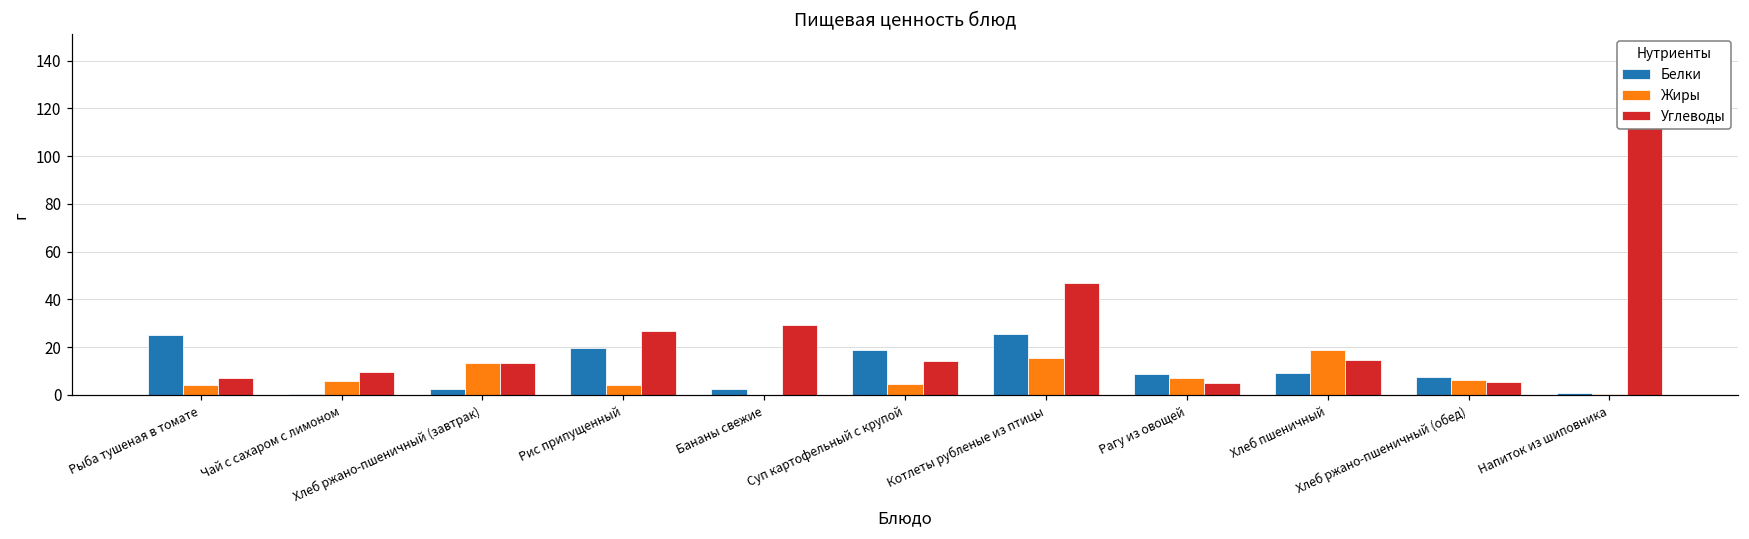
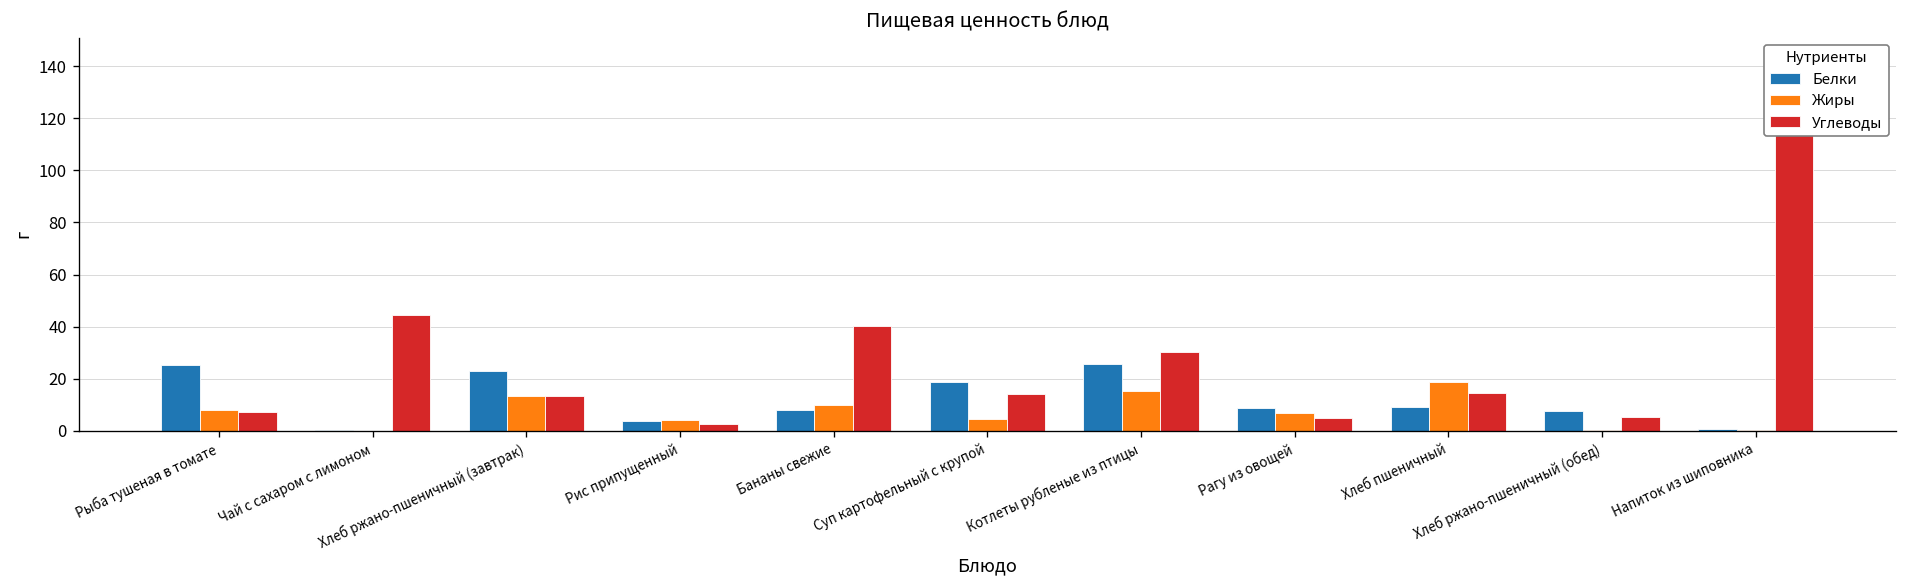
Жиры, Рыба тушеная в томате: 4 -> 8
Жиры, Чай с сахаром с лимоном: 6 -> 0
Углеводы, Чай с сахаром с лимоном: 10 -> 45
Белки, Хлеб ржано-пшеничный (завтрак): 3 -> 23
Белки, Рис припущенный: 20 -> 4
Углеводы, Рис припущенный: 27 -> 3
Белки, Бананы свежие: 2 -> 8
Жиры, Бананы свежие: 0 -> 10
Углеводы, Бананы свежие: 29 -> 40
Углеводы, Котлеты рубленые из птицы: 47 -> 30
Жиры, Хлеб ржано-пшеничный (обед): 6 -> 0
